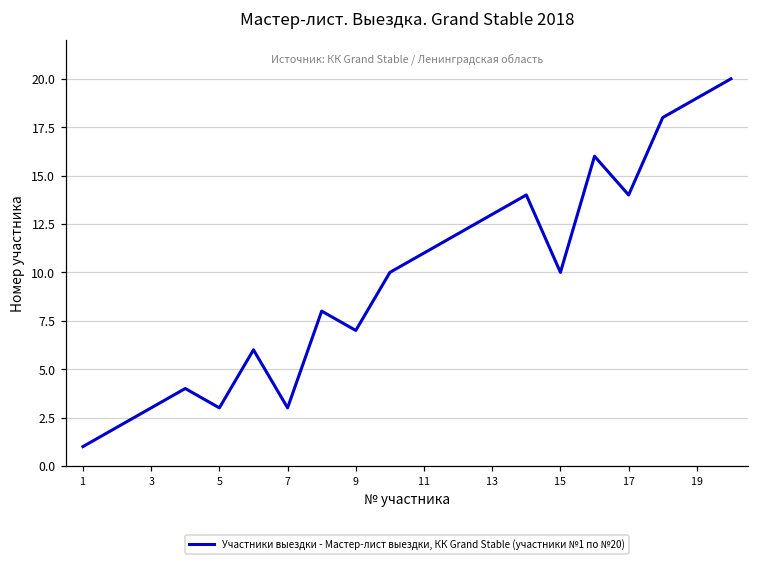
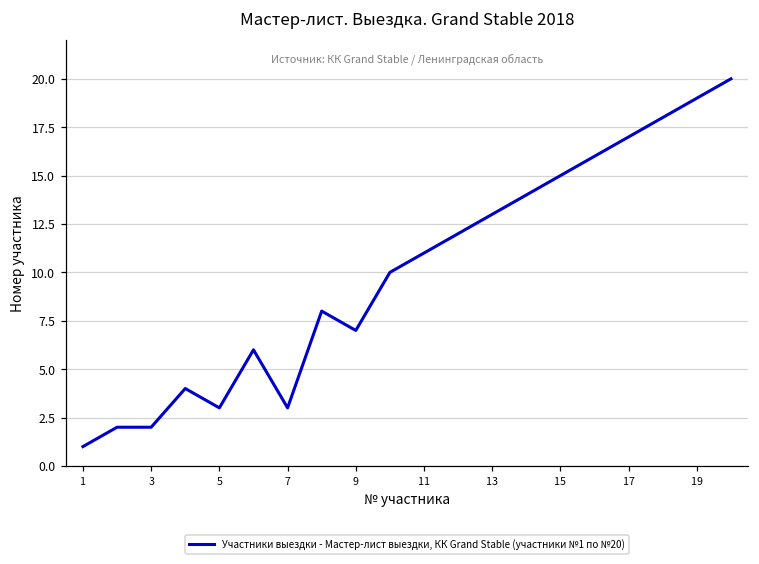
3: 3 -> 2
15: 10 -> 15
17: 14 -> 17
